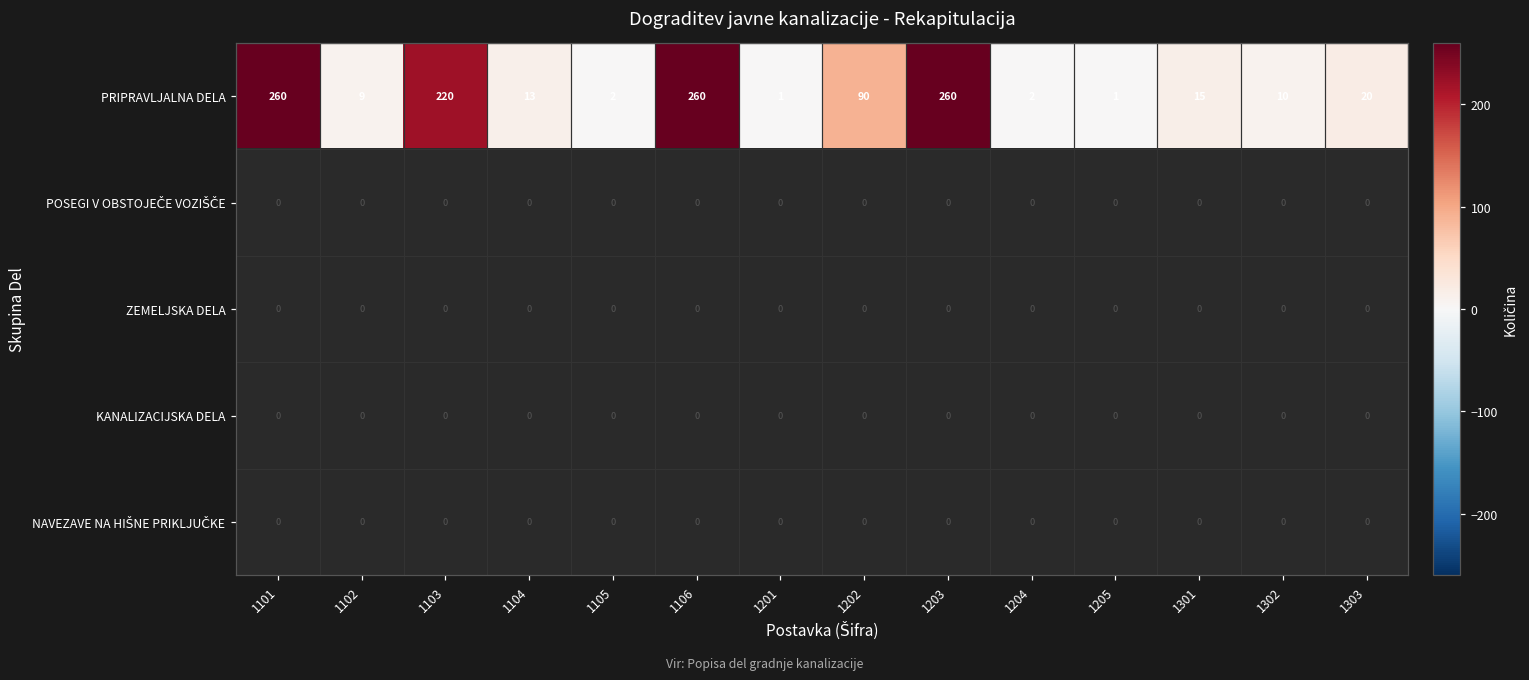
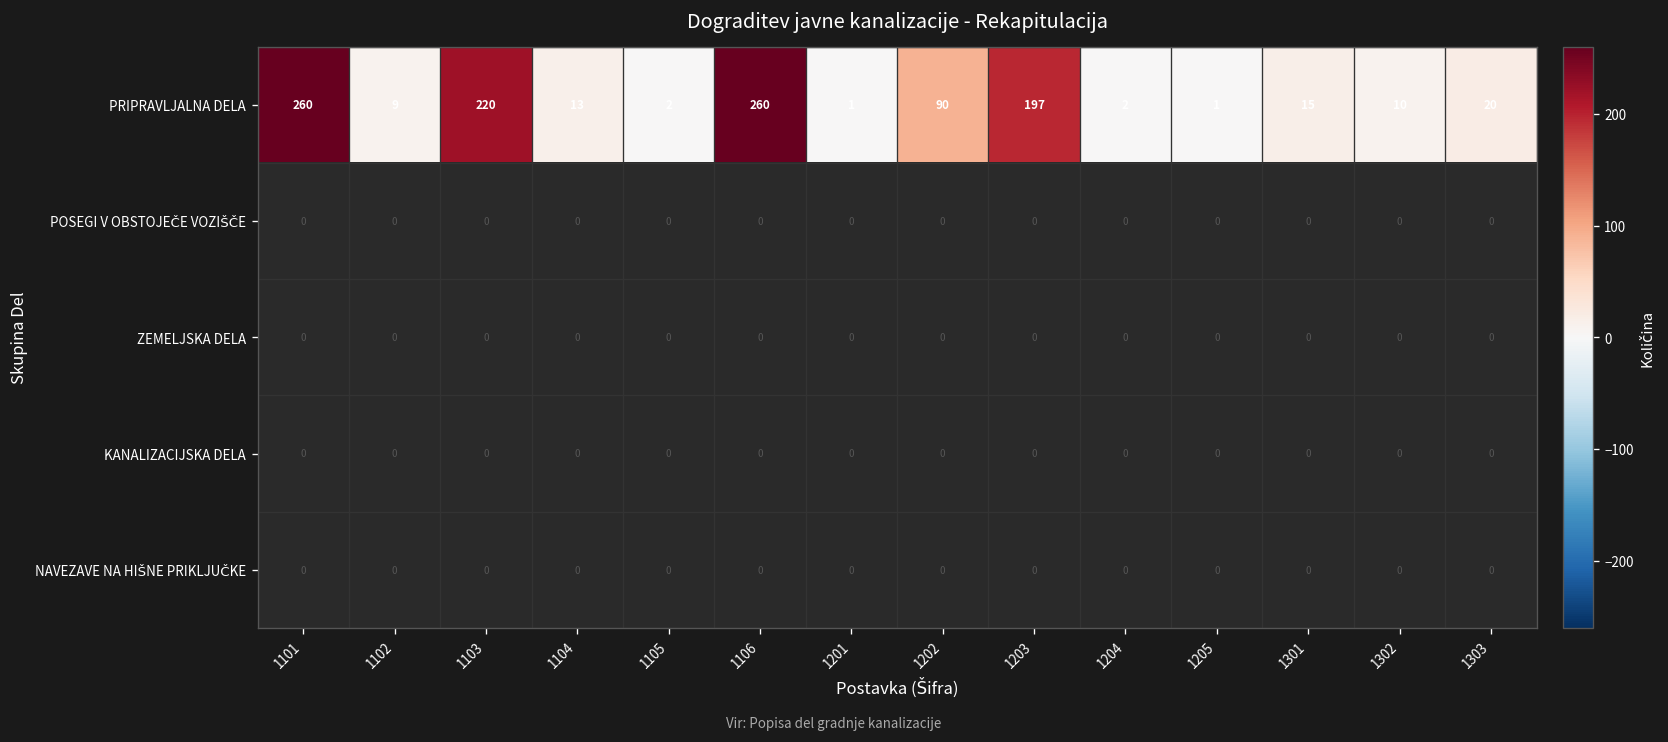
PRIPRAVLJALNA DELA, 1203: 260 -> 197
